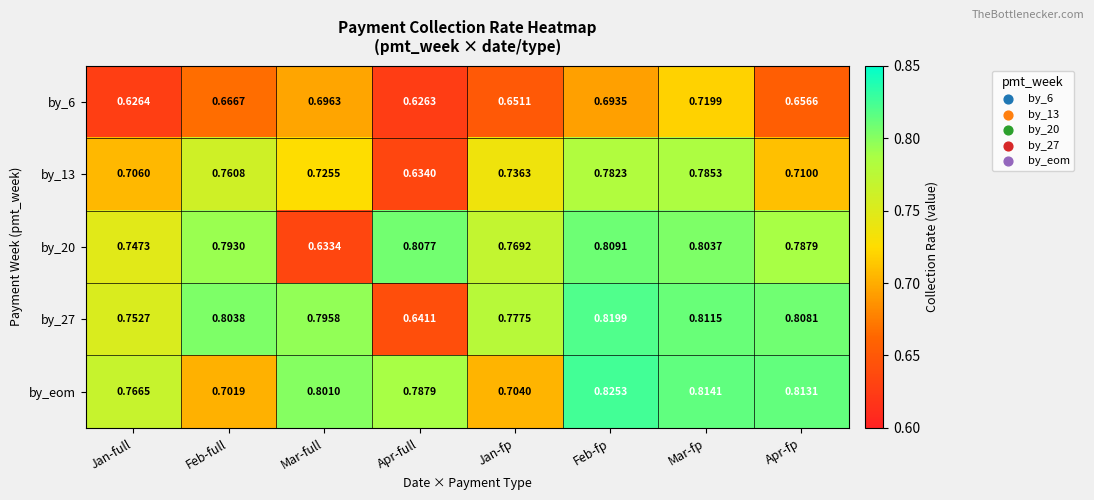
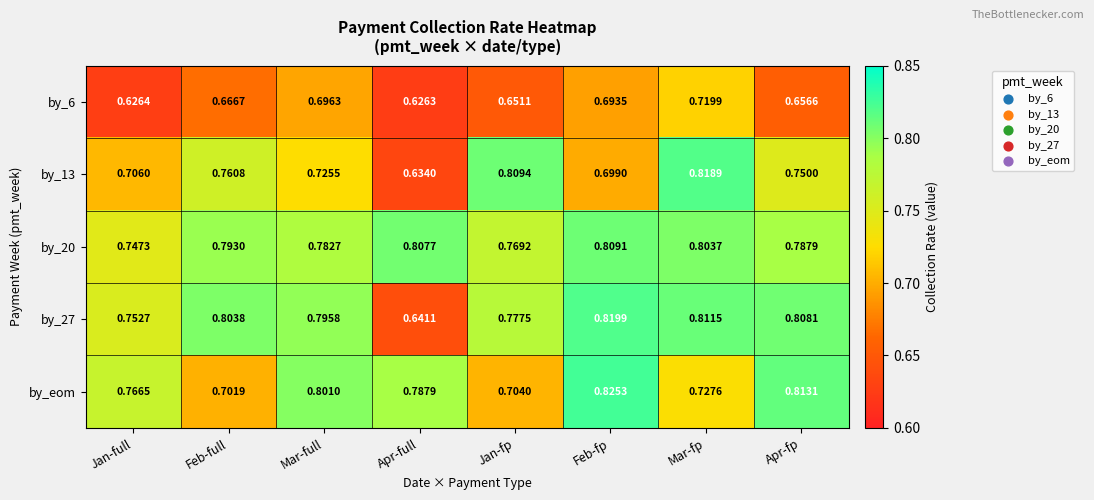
by_13, Jan-fp: 0.7363 -> 0.8094
by_13, Feb-fp: 0.7823 -> 0.6990
by_13, Mar-fp: 0.7853 -> 0.8189
by_13, Apr-fp: 0.7100 -> 0.7500
by_20, Mar-full: 0.6334 -> 0.7827
by_eom, Mar-fp: 0.8141 -> 0.7276
